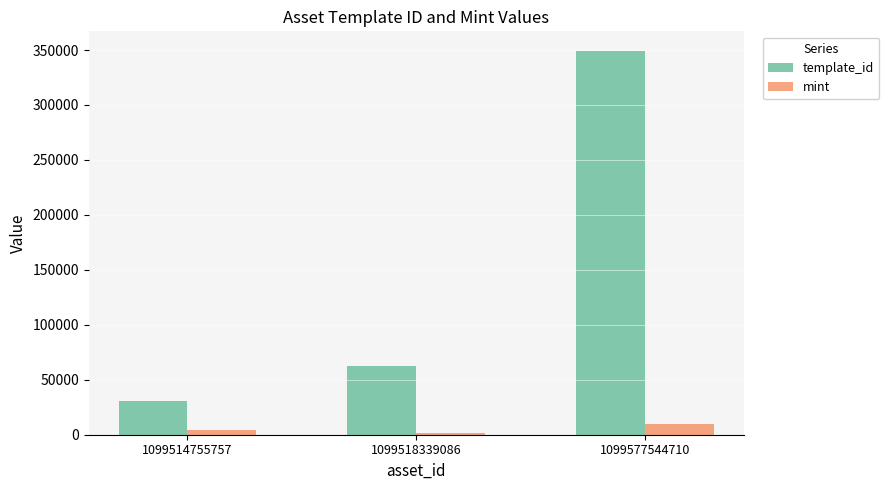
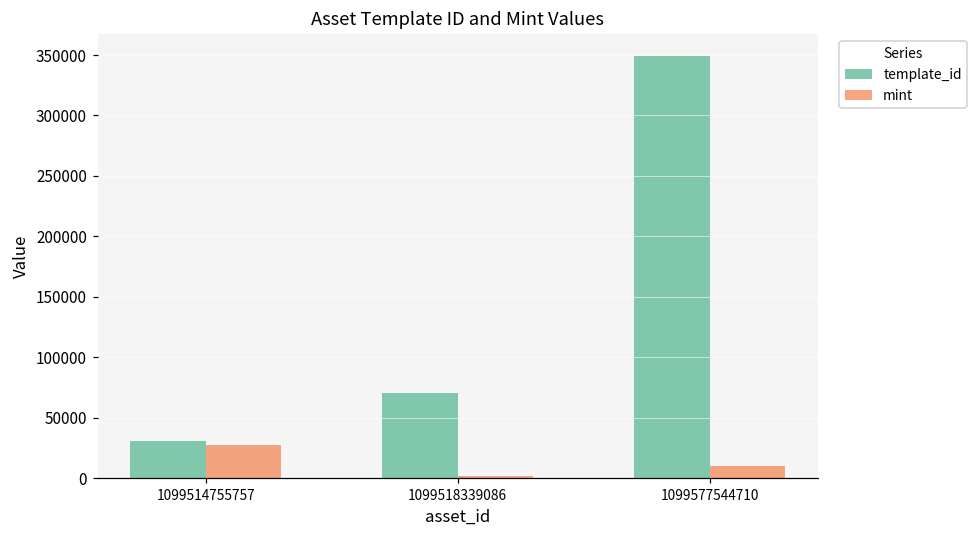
mint, 1099514755757: 4000 -> 27000
template_id, 1099518339086: 63000 -> 71000
